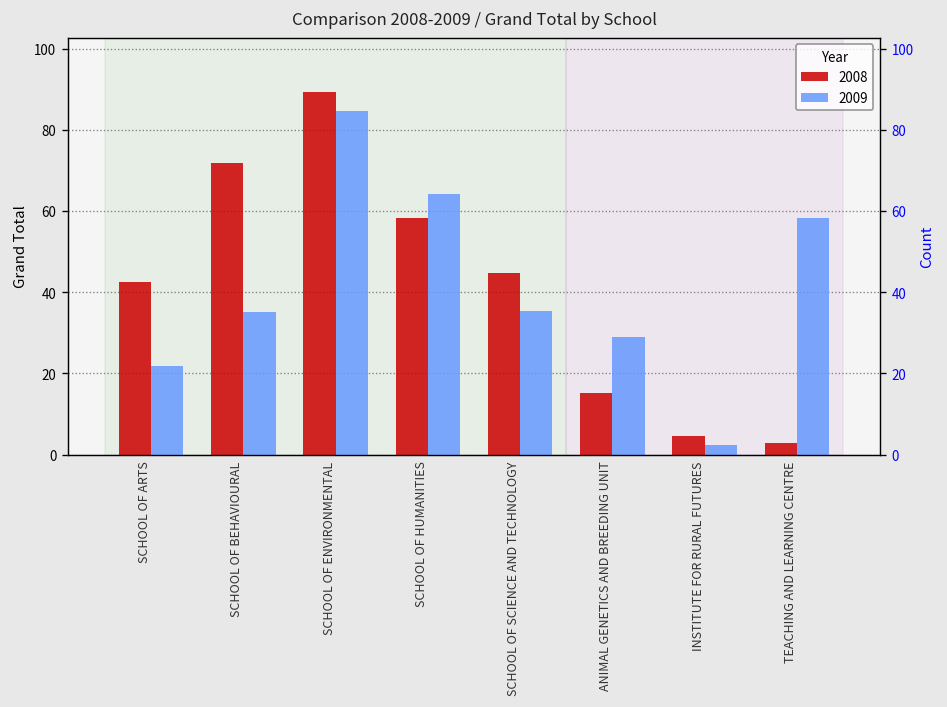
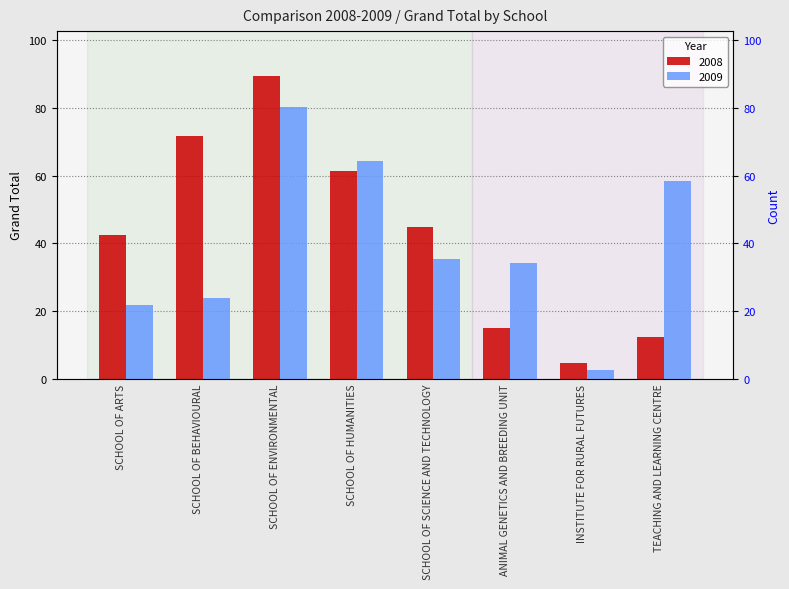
2009, SCHOOL OF BEHAVIOURAL: 35 -> 24
2009, SCHOOL OF ENVIRONMENTAL: 85 -> 80
2008, SCHOOL OF HUMANITIES: 58 -> 61
2009, ANIMAL GENETICS AND BREEDING UNIT: 29 -> 34
2008, TEACHING AND LEARNING CENTRE: 3 -> 12
